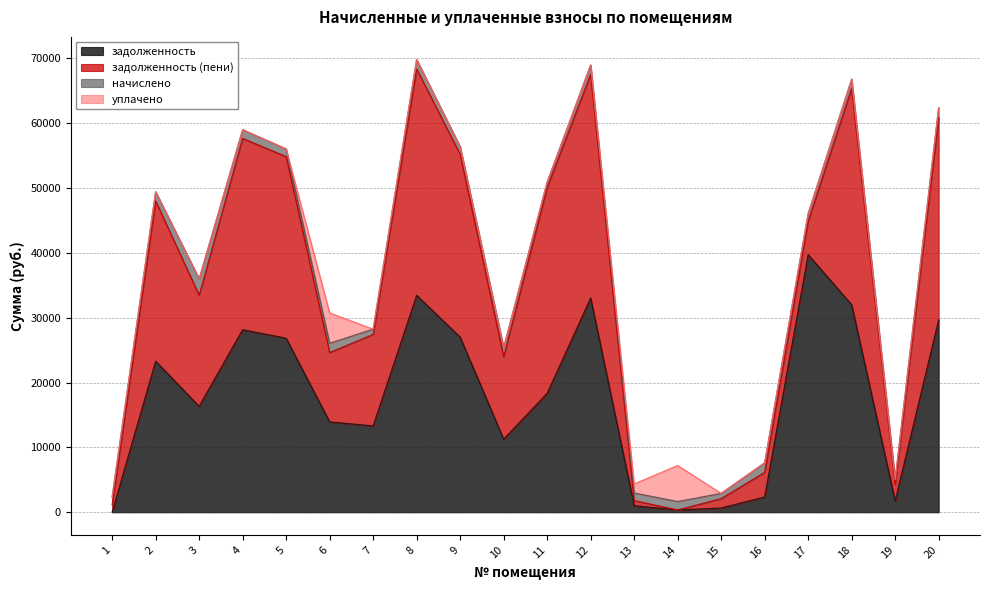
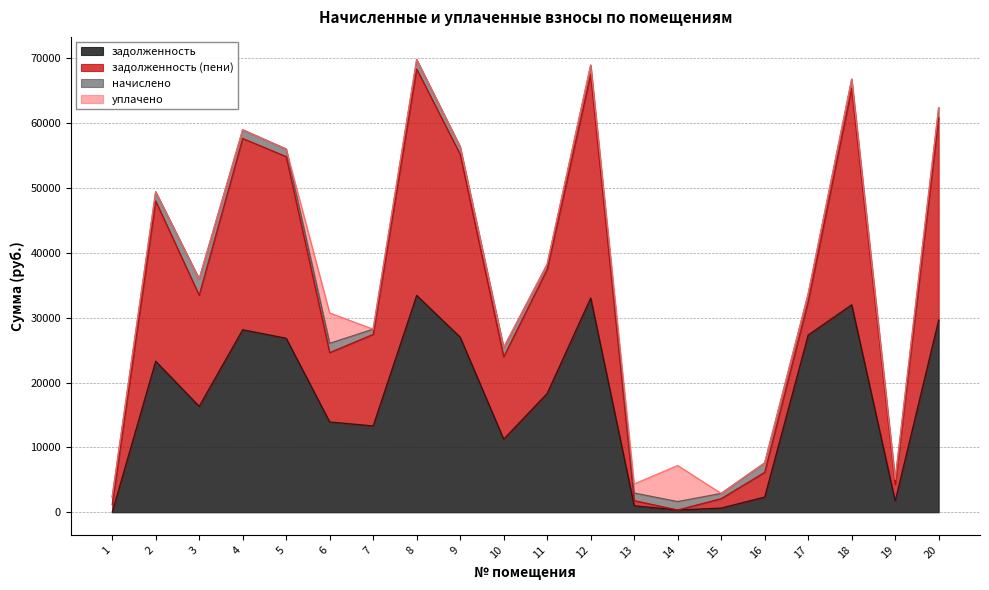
задолженность (пени), 11: 32000 -> 19000
задолженность, 17: 40000 -> 27000
